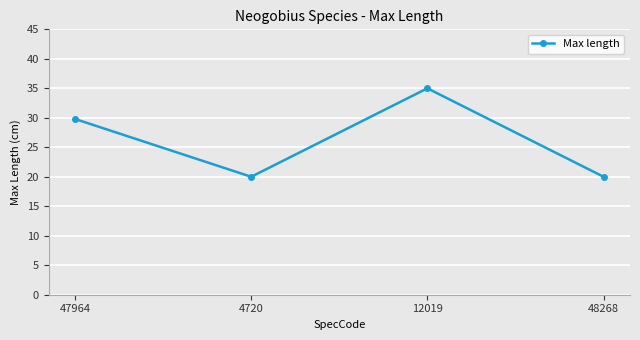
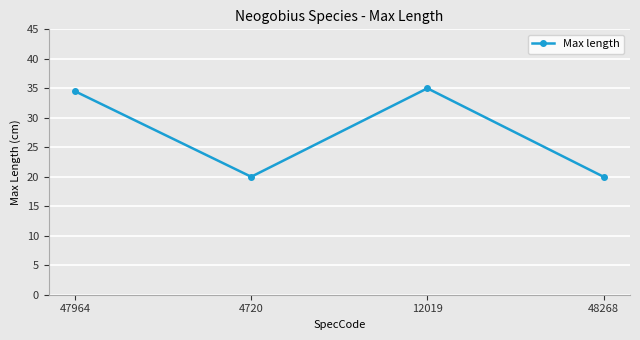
47964: 30 -> 35
